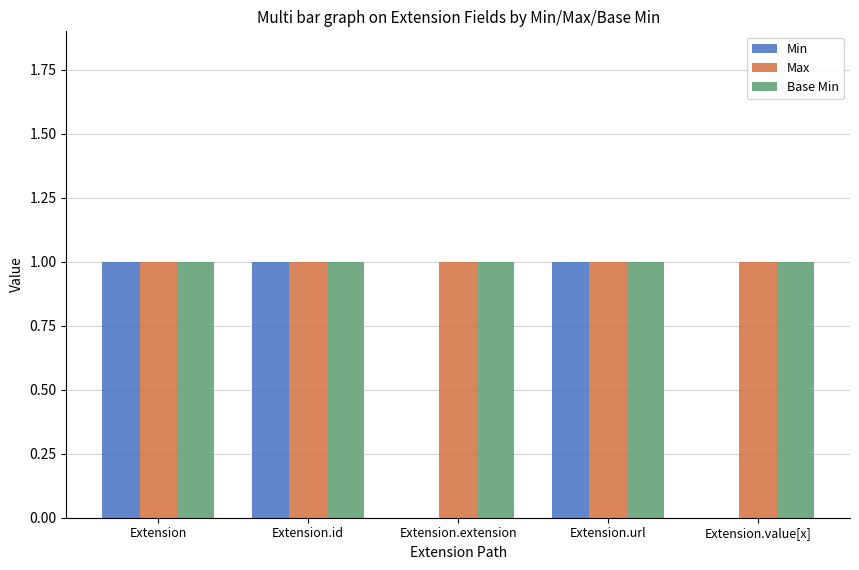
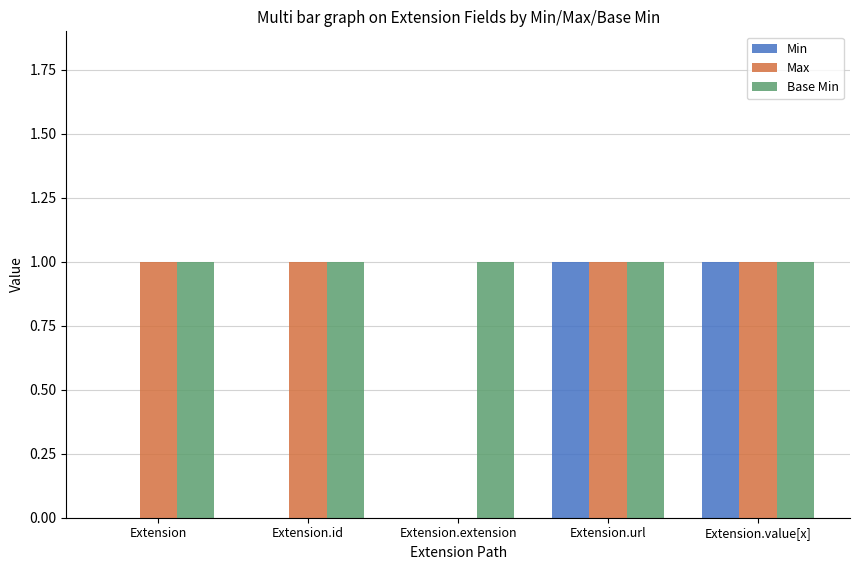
Min, Extension: 1 -> 0
Min, Extension.id: 1 -> 0
Max, Extension.extension: 1 -> 0
Min, Extension.value[x]: 0 -> 1
